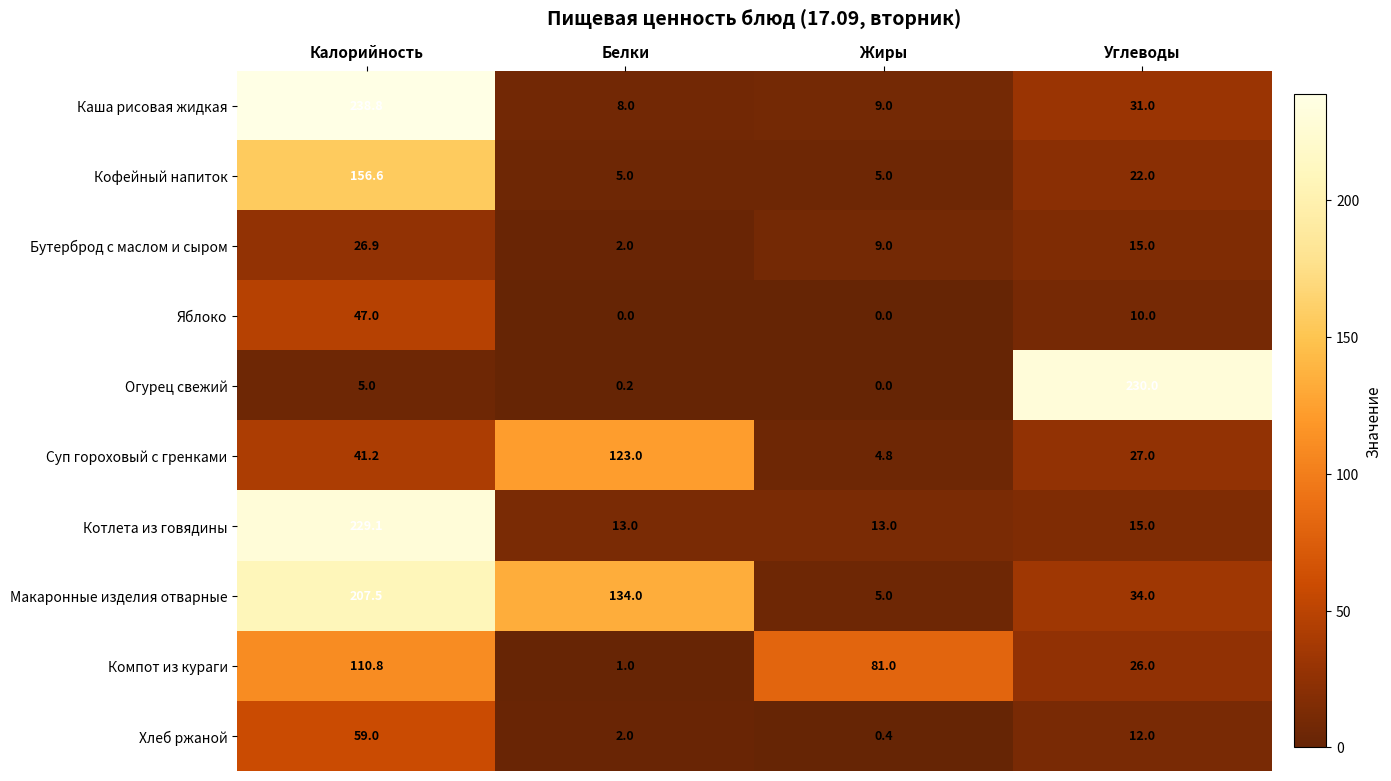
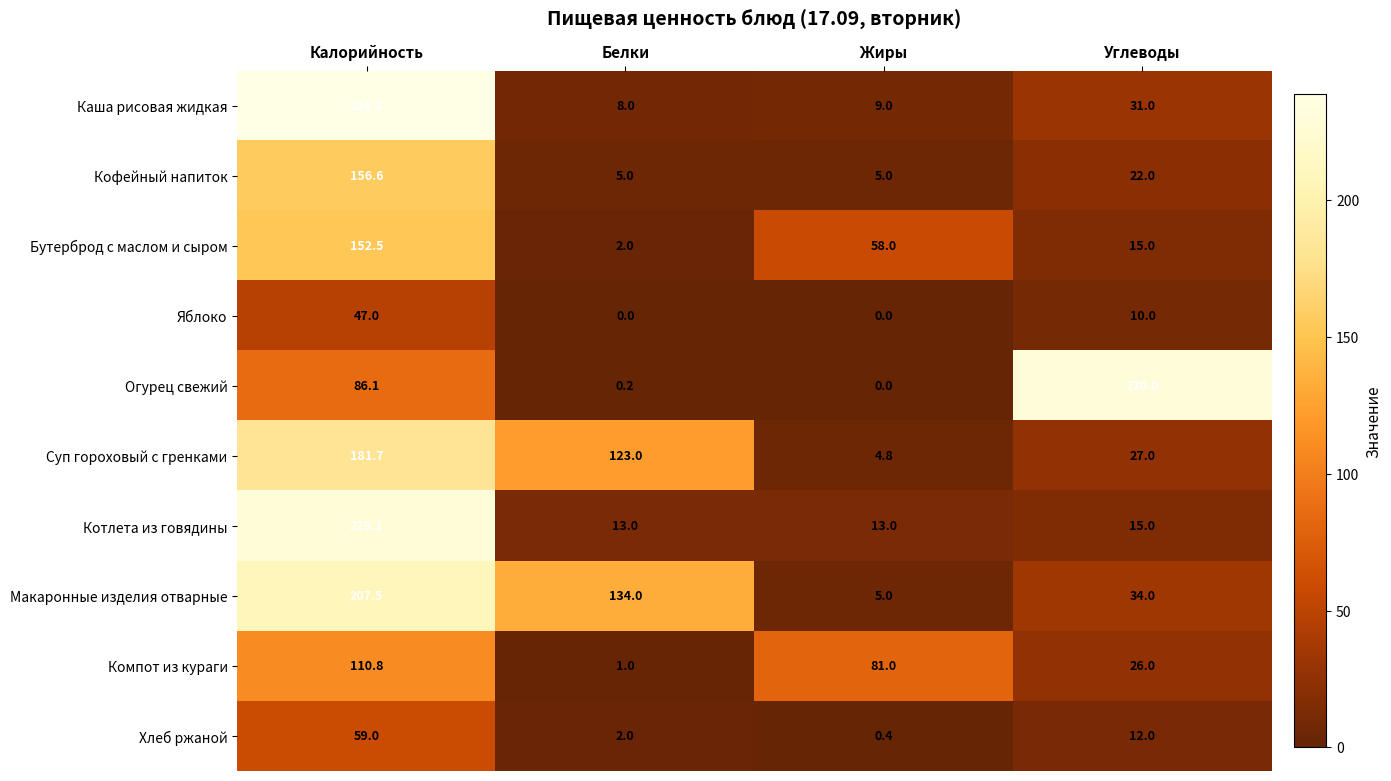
Бутерброд с маслом и сыром, Калорийность: 26.9 -> 152.5
Бутерброд с маслом и сыром, Жиры: 9.0 -> 58.0
Огурец свежий, Калорийность: 5.0 -> 86.1
Суп гороховый с гренками, Калорийность: 41.2 -> 181.7
